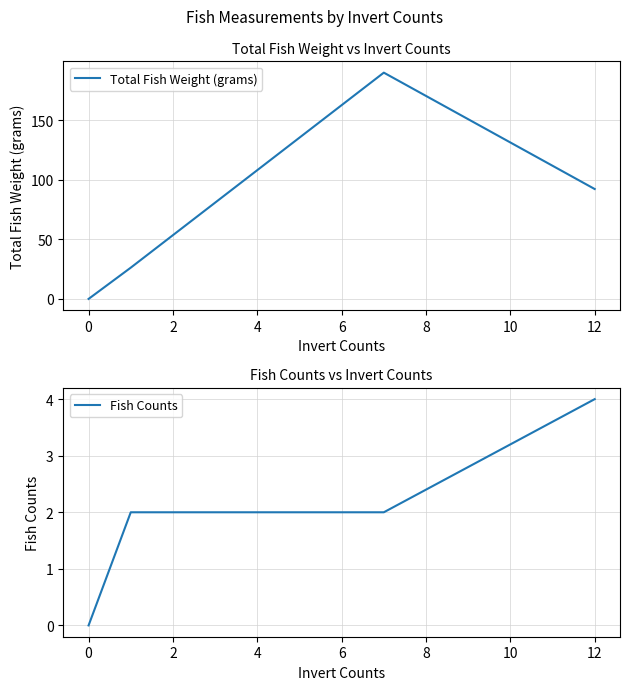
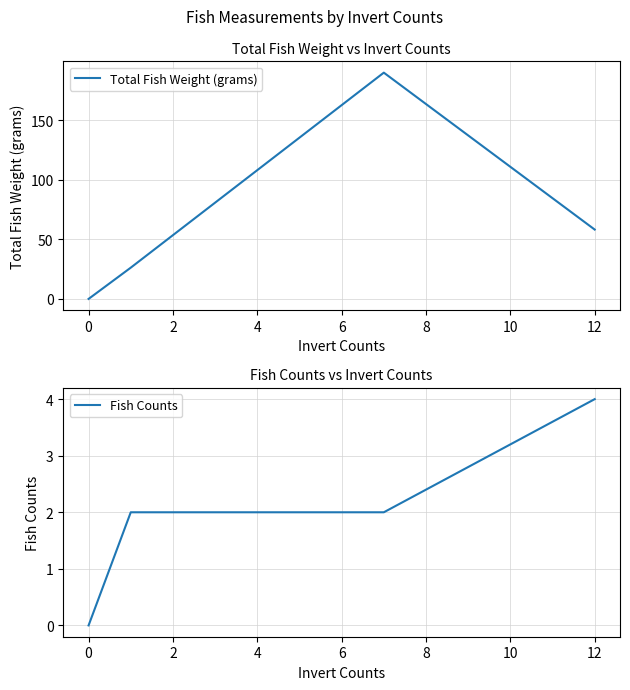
Total Fish Weight vs Invert Counts, 12: 92 -> 58
